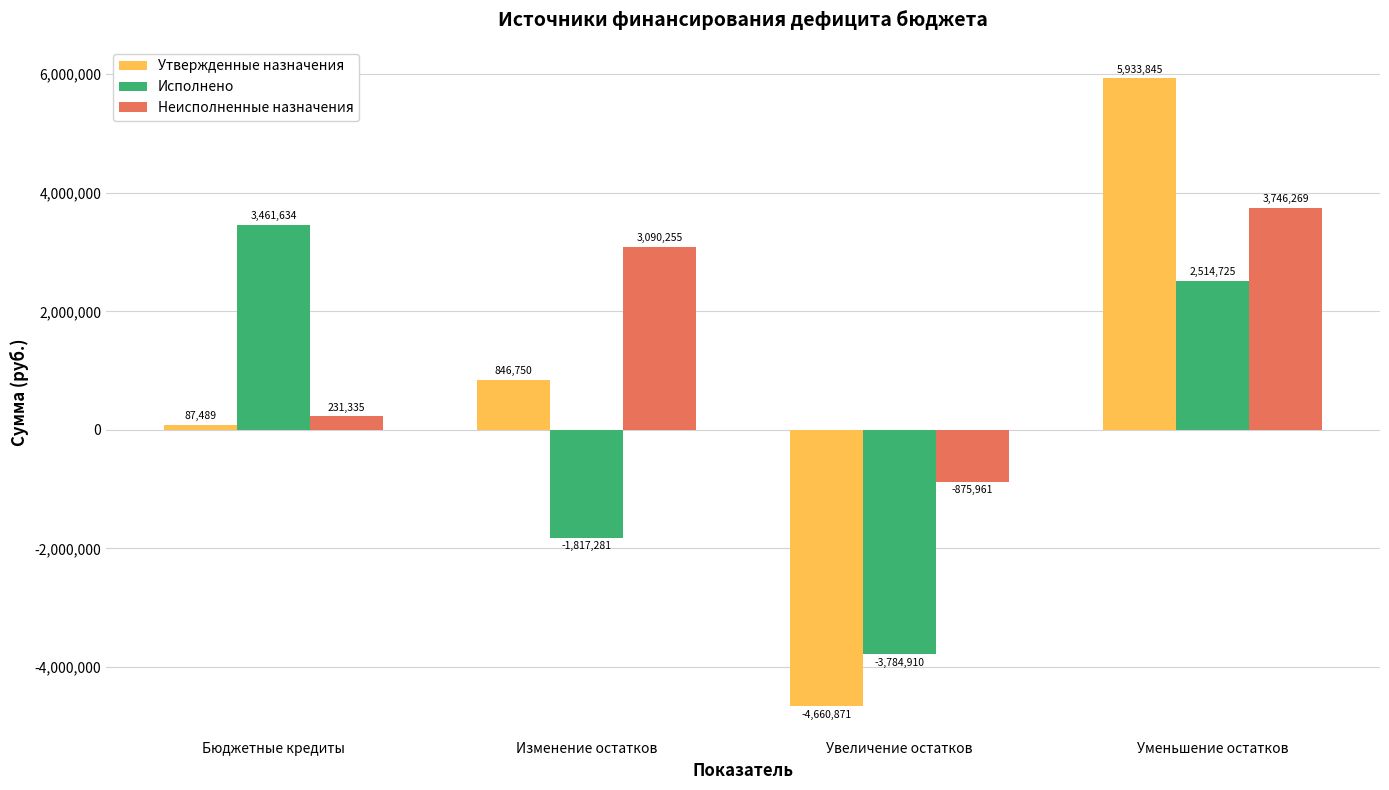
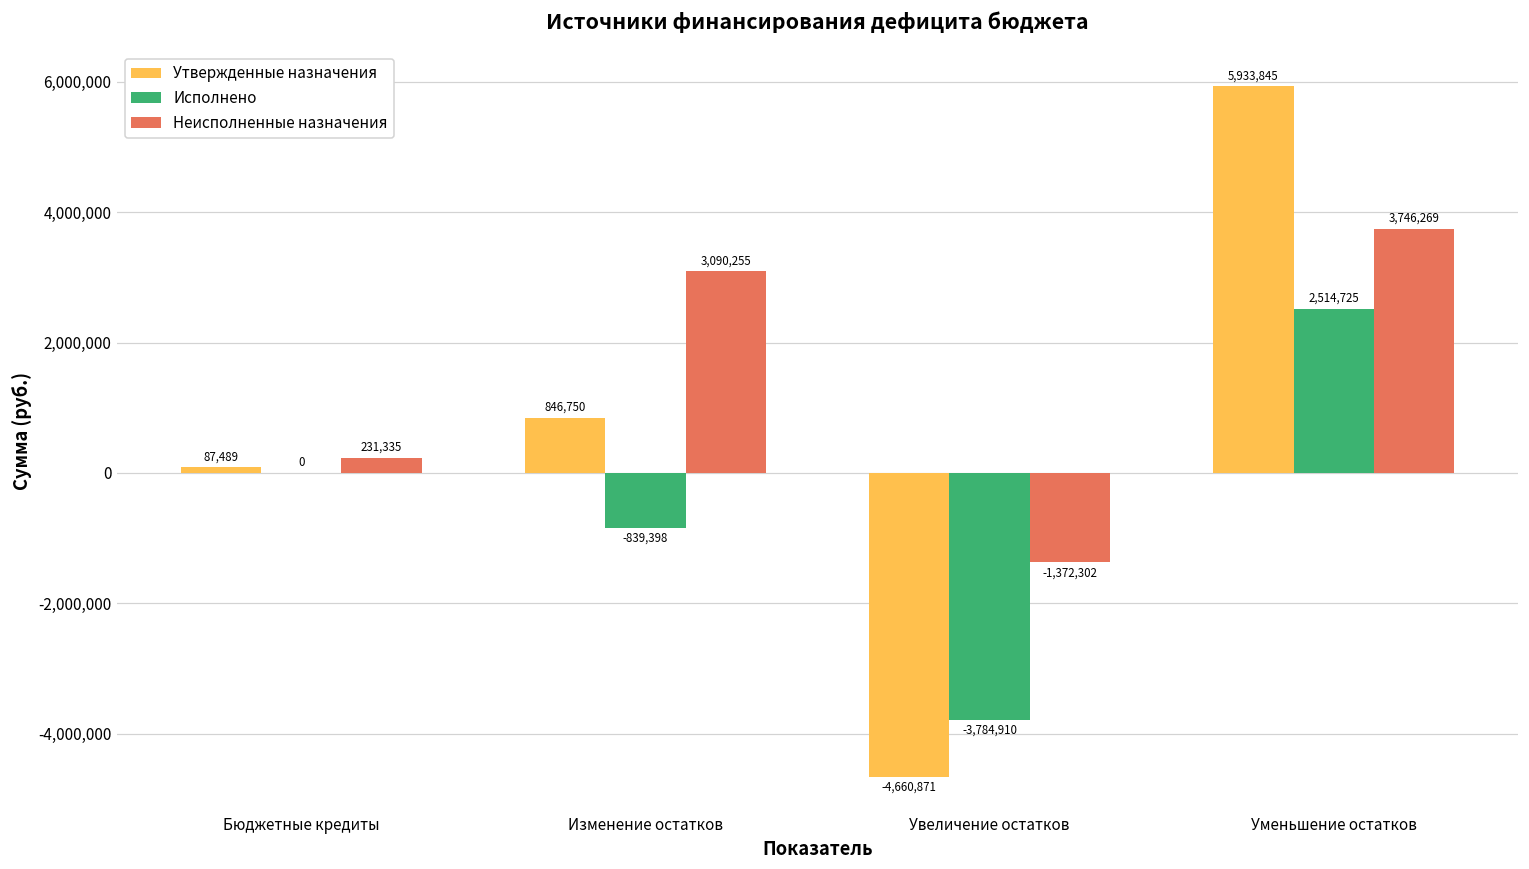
Исполнено, Бюджетные кредиты: 3,461,634 -> 0
Исполнено, Изменение остатков: -1,817,281 -> -839,398
Неисполненные назначения, Увеличение остатков: -875,961 -> -1,372,302
